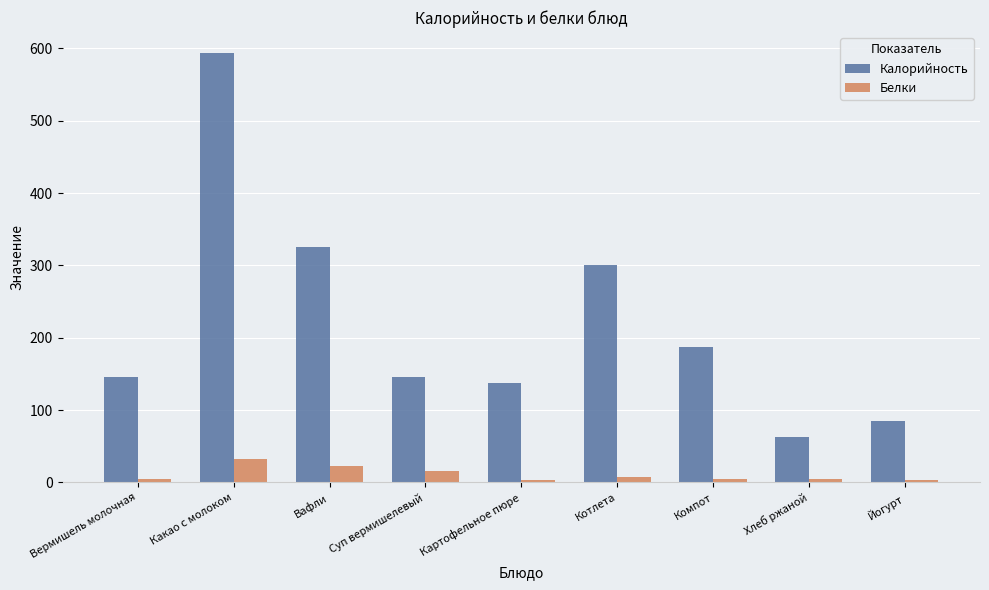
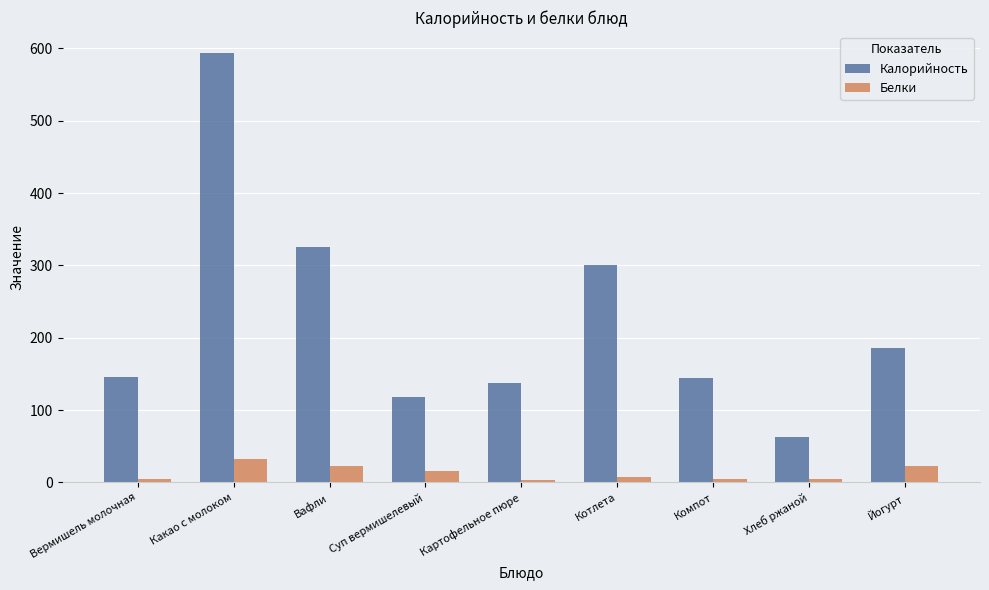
Калорийность, Суп вермишелевый: 150 -> 120
Калорийность, Компот: 190 -> 150
Калорийность, Йогурт: 90 -> 190
Белки, Йогурт: 0 -> 20
